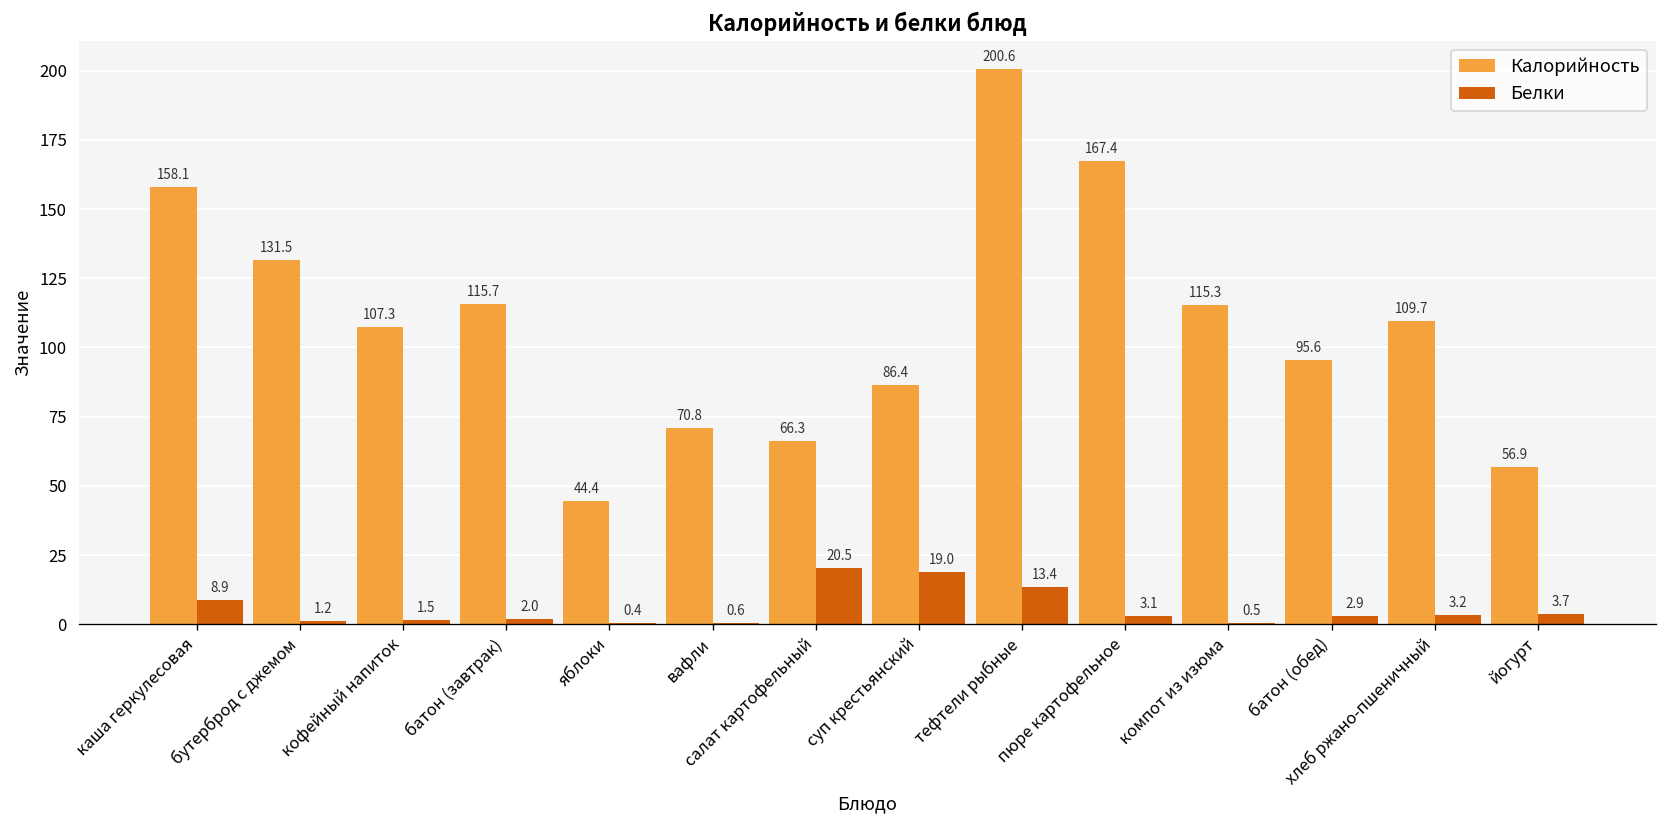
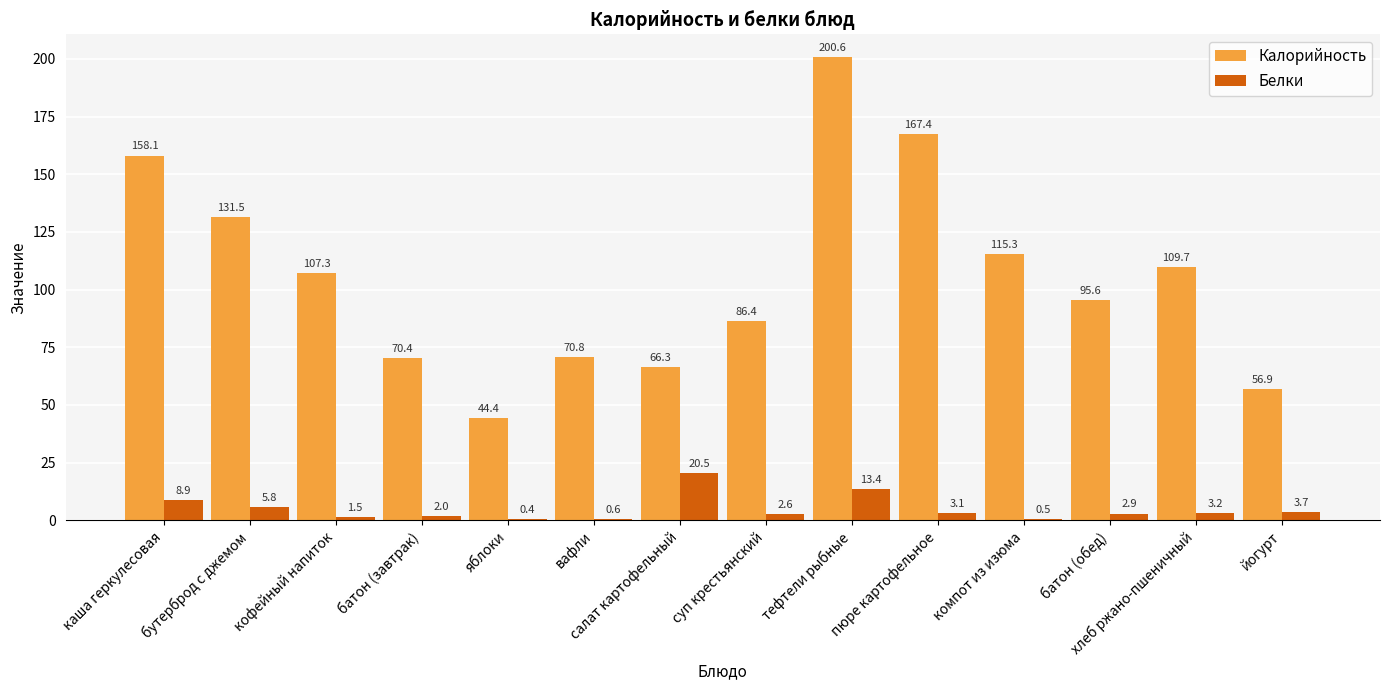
Белки, бутерброд с джемом: 1.2 -> 5.8
Калорийность, батон (завтрак): 115.7 -> 70.4
Белки, суп крестьянский: 19.0 -> 2.6
